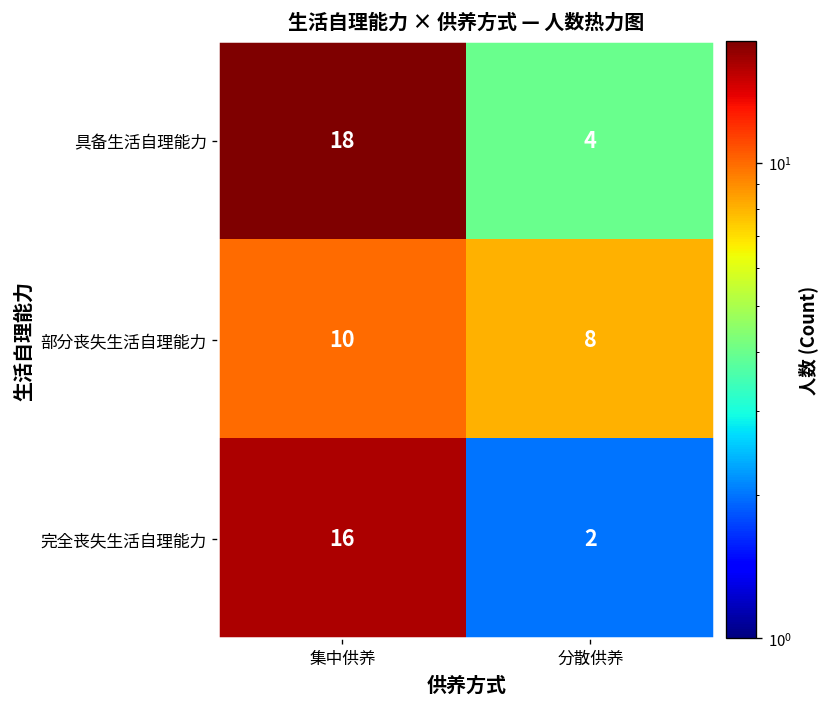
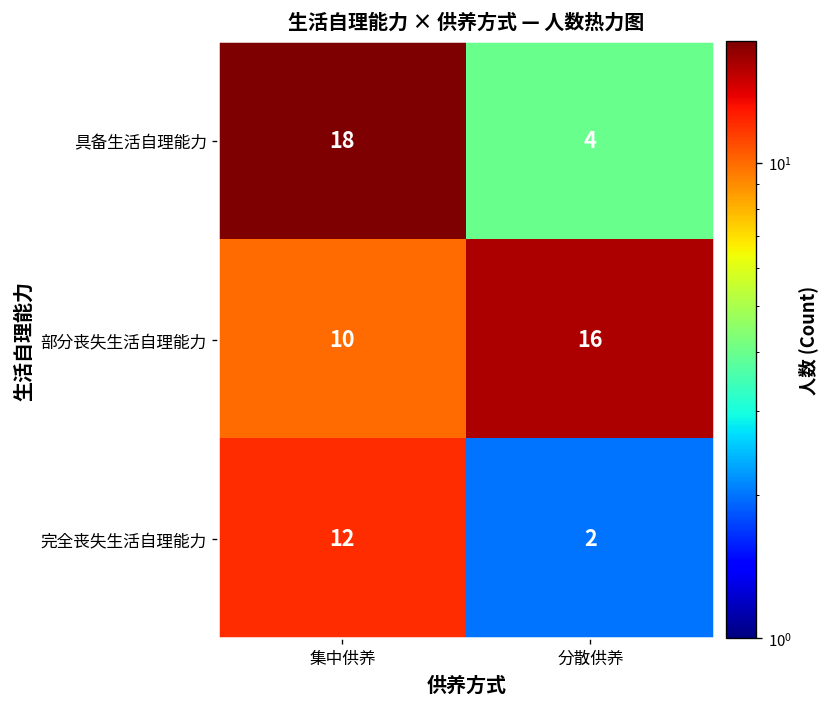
部分丧失生活自理能力, 分散供养: 8 -> 16
完全丧失生活自理能力, 集中供养: 16 -> 12
